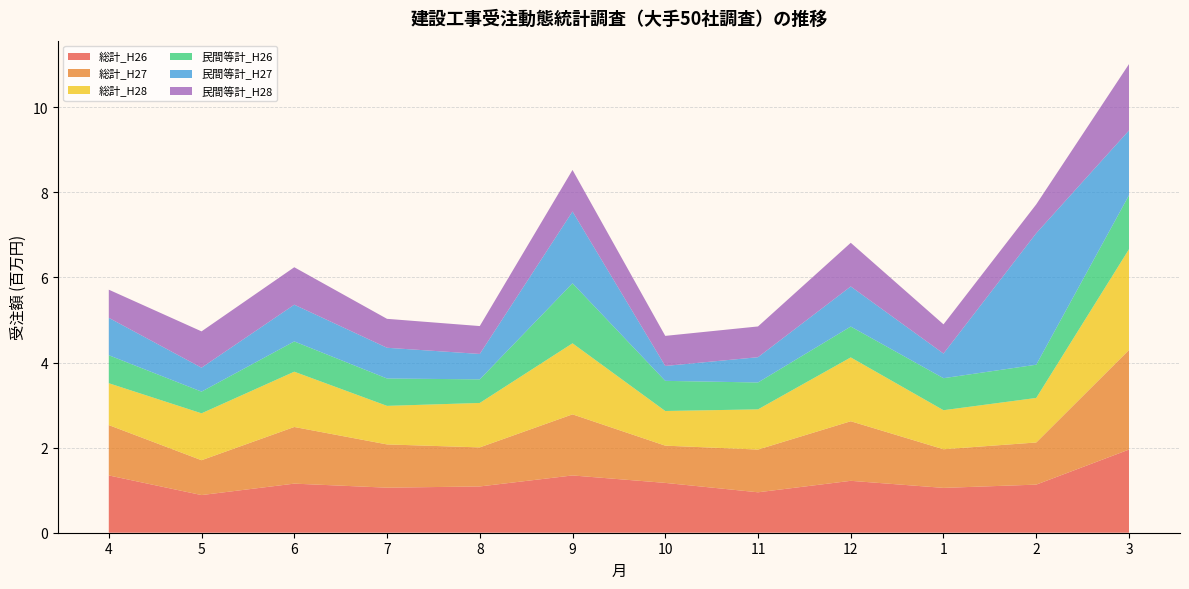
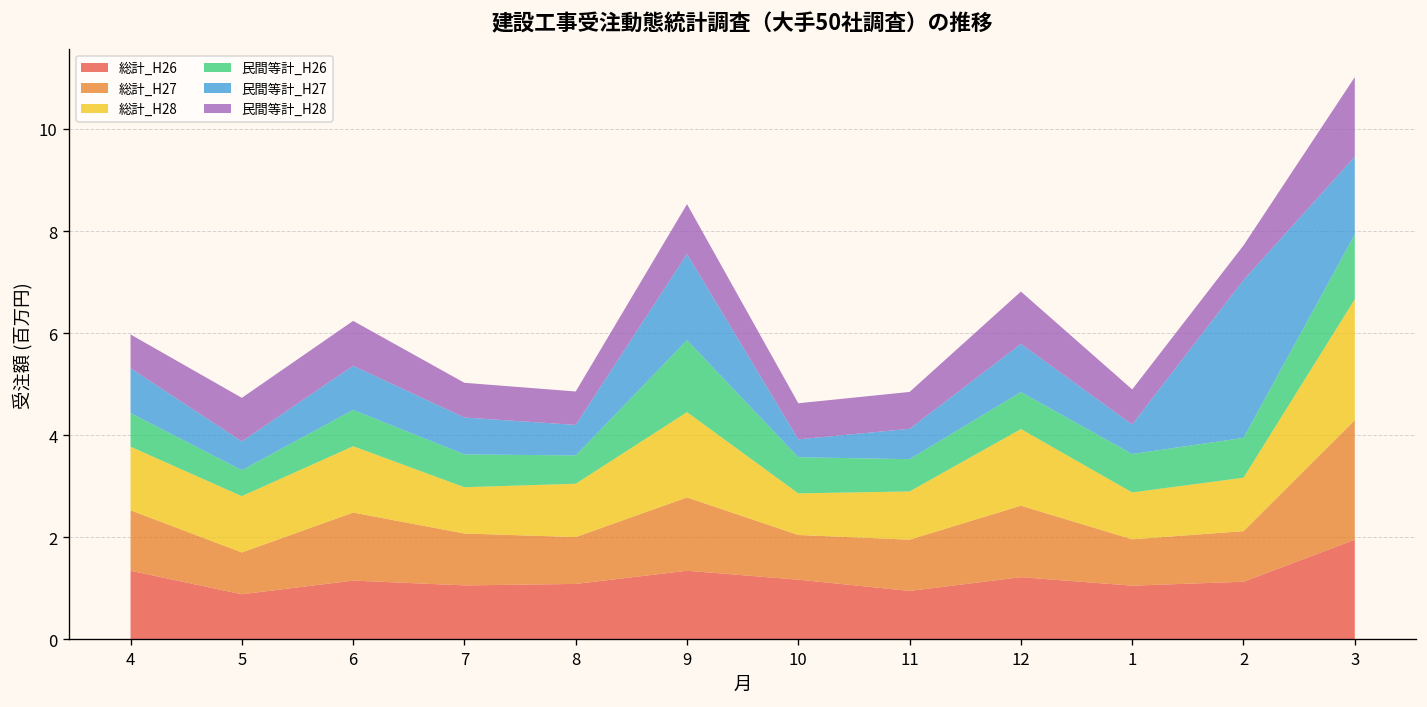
総計_H28, 4: 1.0 -> 1.2
